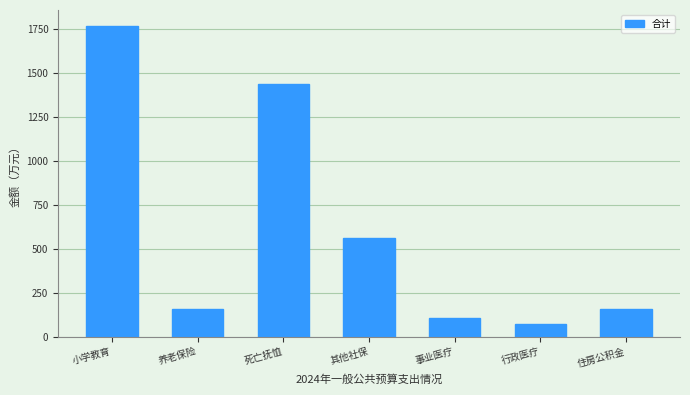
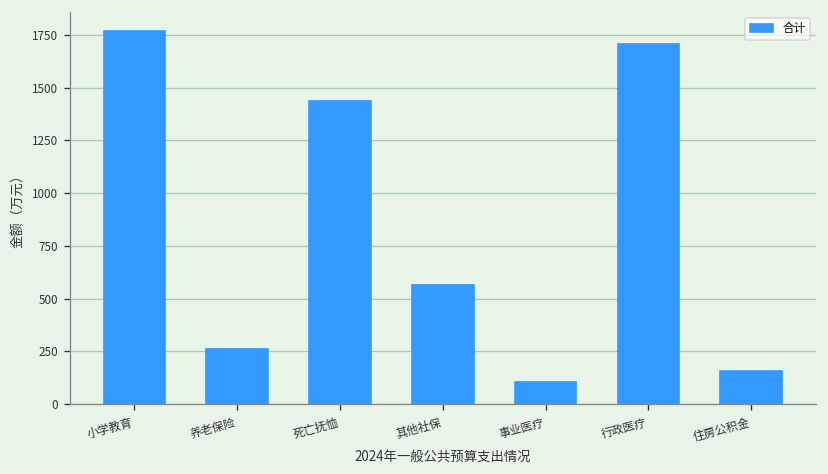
养老保险: 160 -> 260
行政医疗: 70 -> 1710
